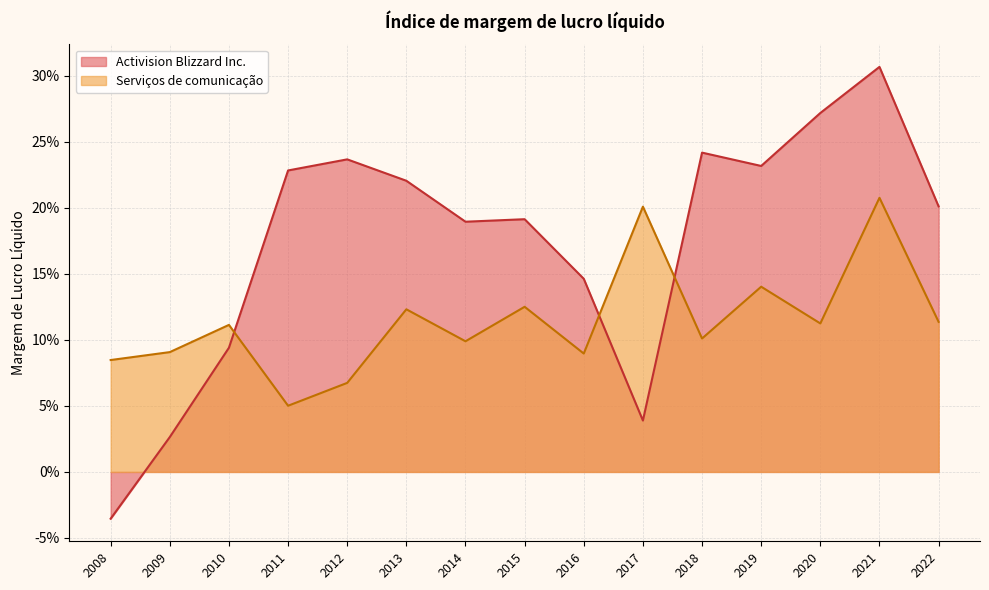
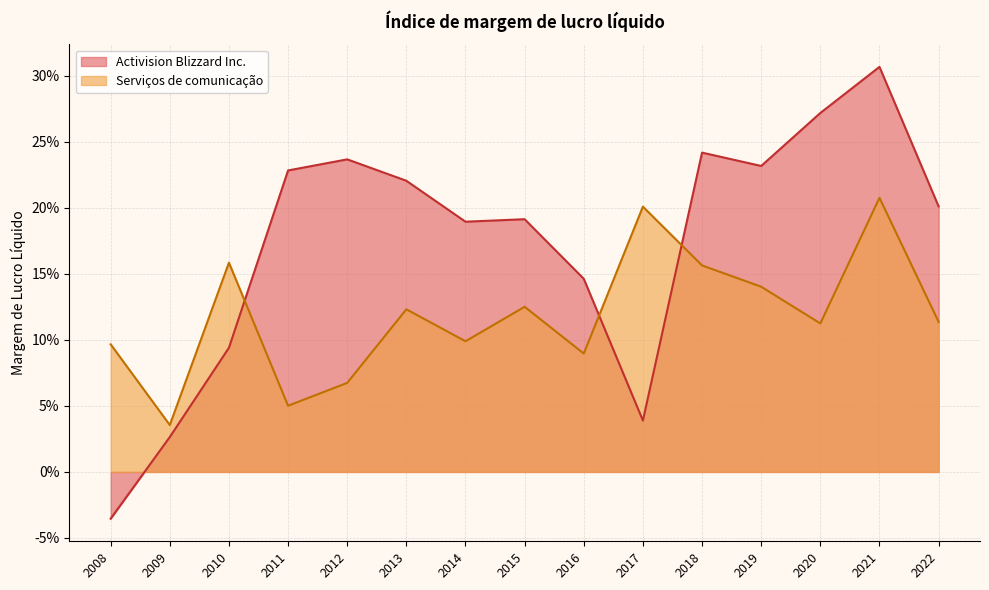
Serviços de comunicação, 2008: 8.5% -> 9.7%
Serviços de comunicação, 2009: 9.1% -> 3.6%
Serviços de comunicação, 2010: 11.1% -> 15.8%
Serviços de comunicação, 2018: 10.1% -> 15.6%
